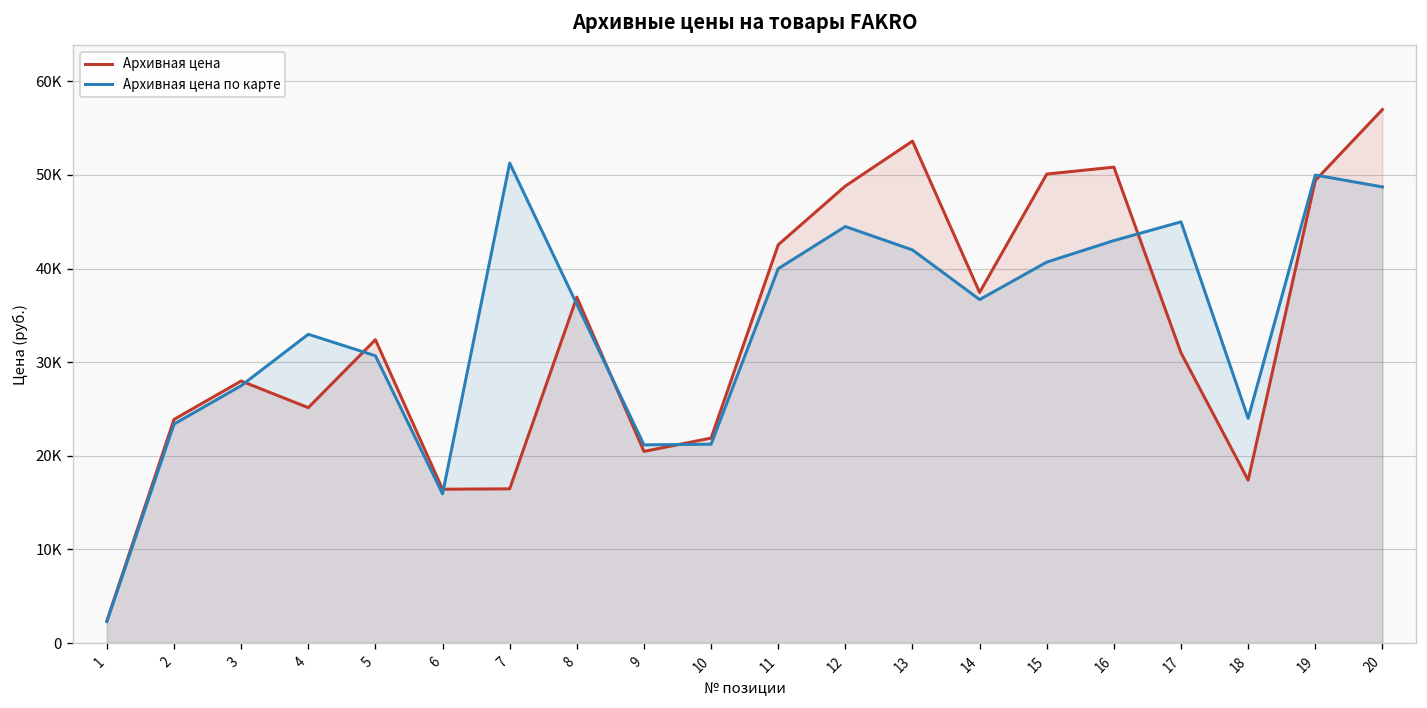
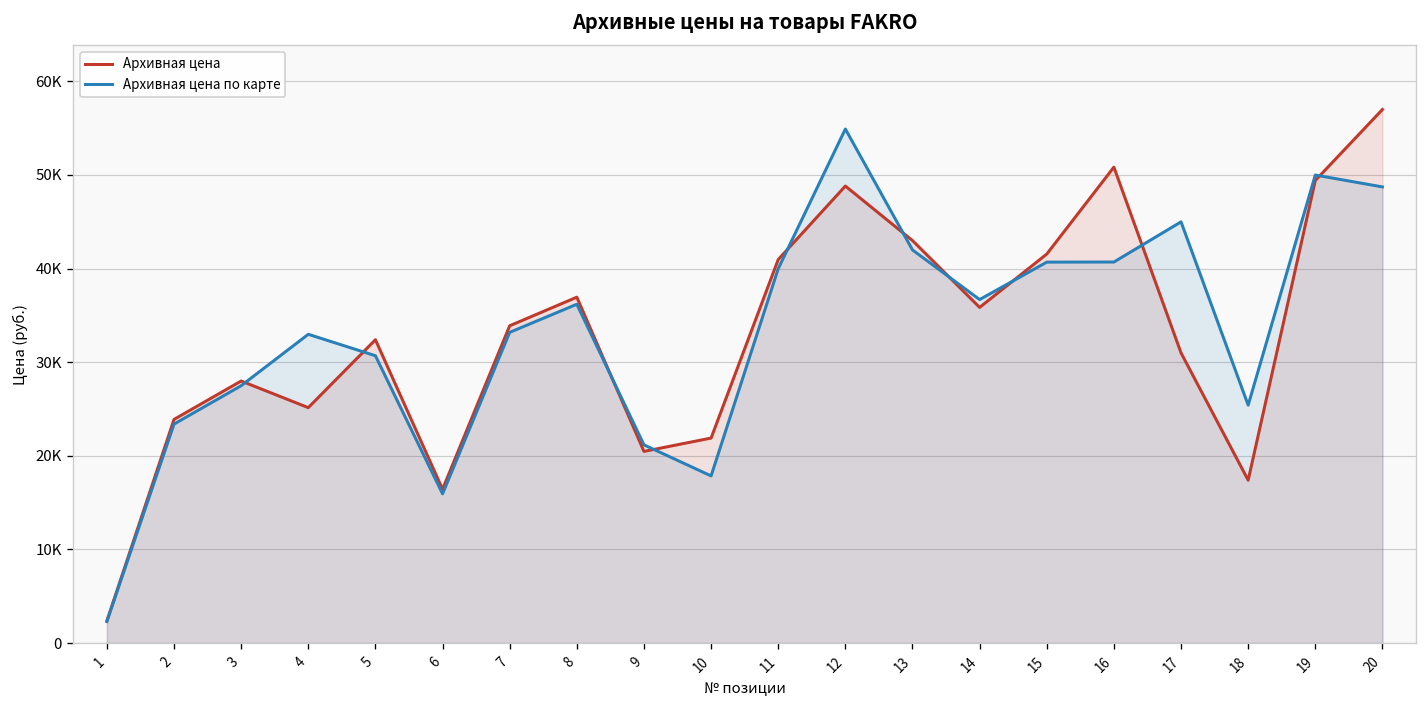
Архивная цена, 7: 16000 -> 34000
Архивная цена по карте, 7: 51000 -> 33000
Архивная цена по карте, 10: 21000 -> 18000
Архивная цена, 11: 43000 -> 41000
Архивная цена по карте, 12: 44000 -> 55000
Архивная цена, 13: 54000 -> 43000
Архивная цена, 14: 37000 -> 36000
Архивная цена, 15: 50000 -> 42000
Архивная цена по карте, 16: 43000 -> 41000
Архивная цена по карте, 18: 24000 -> 25000
